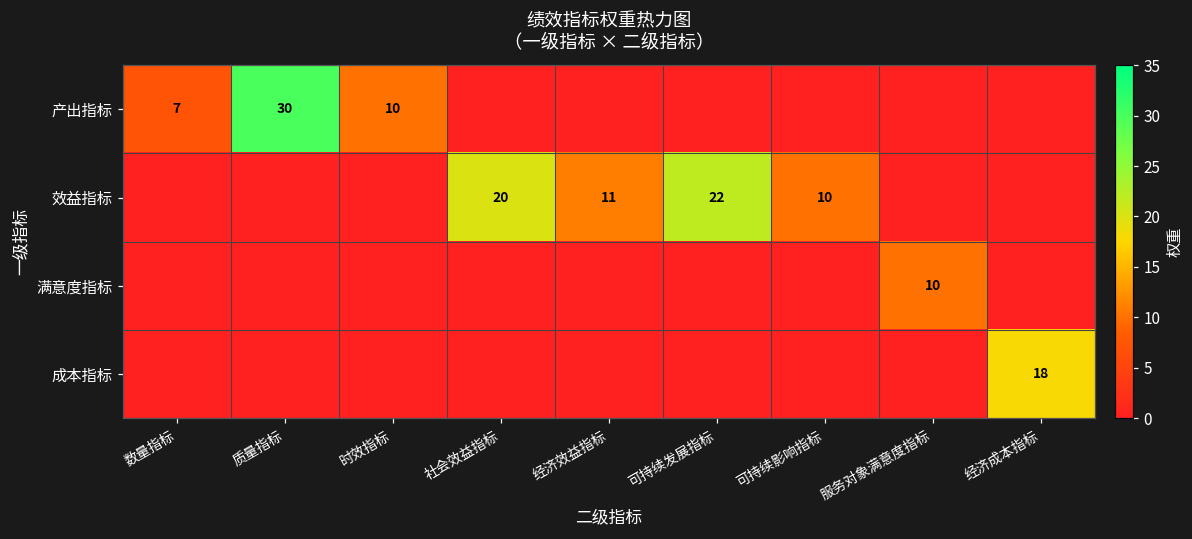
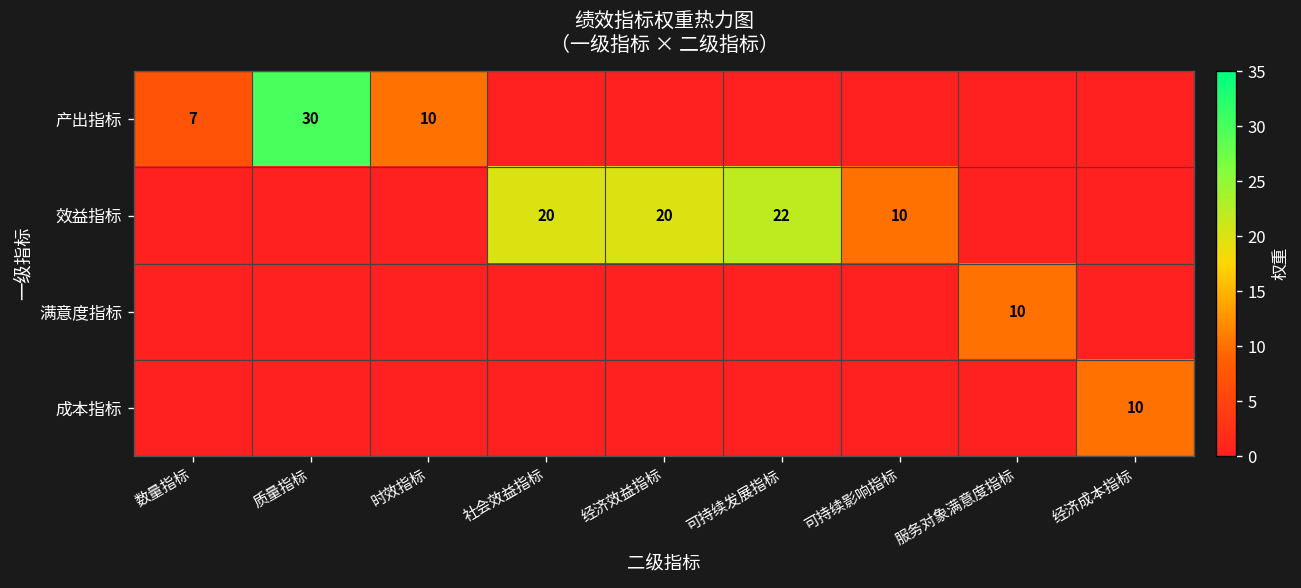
效益指标, 经济效益指标: 11 -> 20
成本指标, 经济成本指标: 18 -> 10
